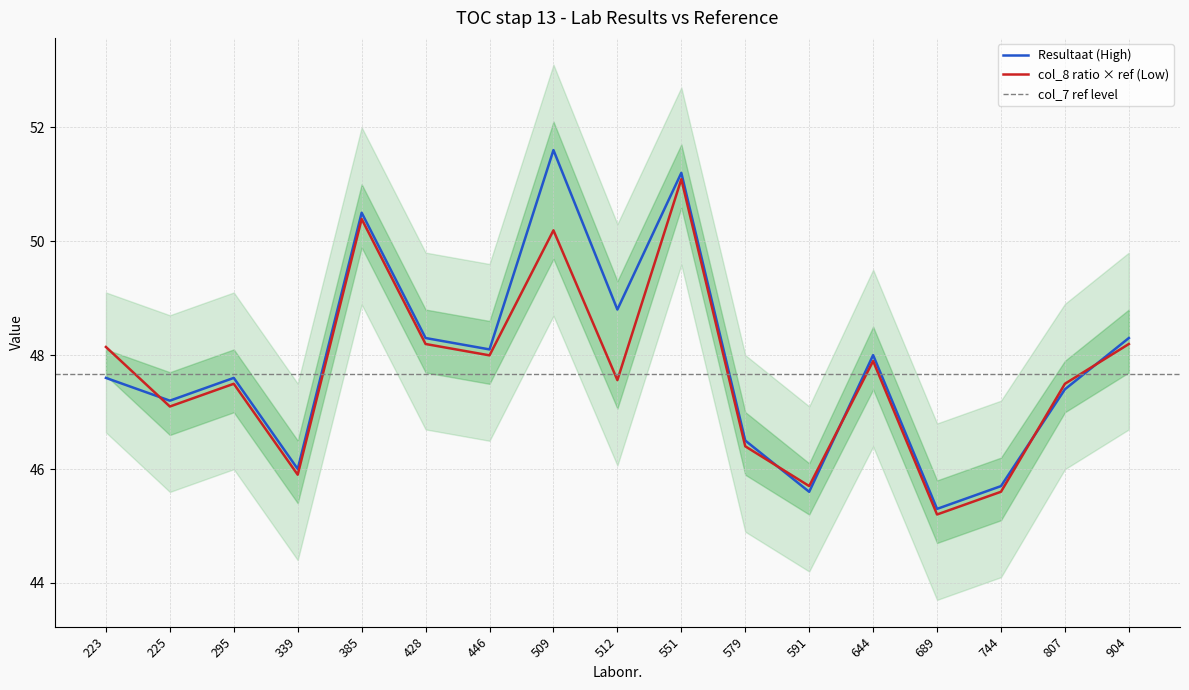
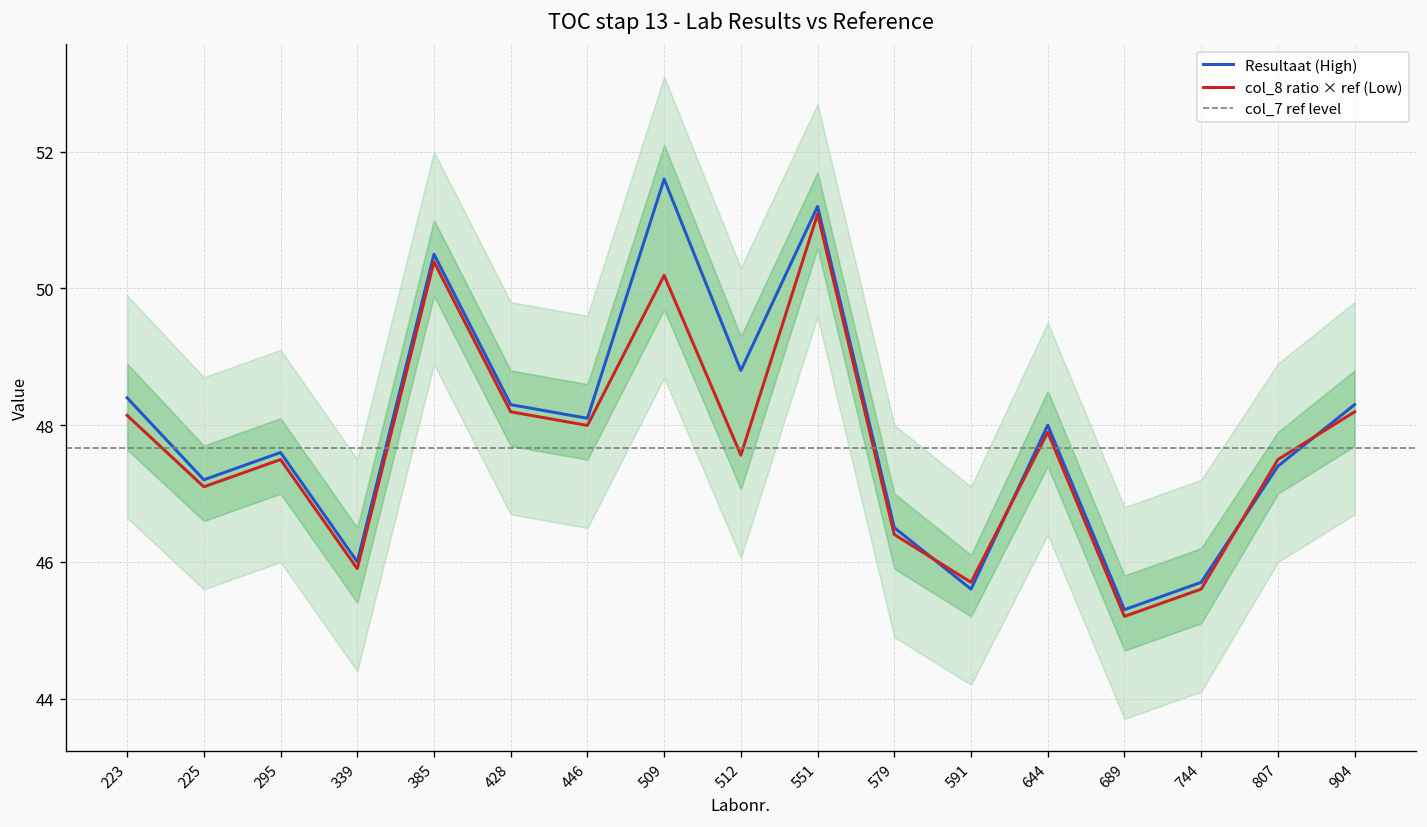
Resultaat (High), 223: 47.6 -> 48.4
